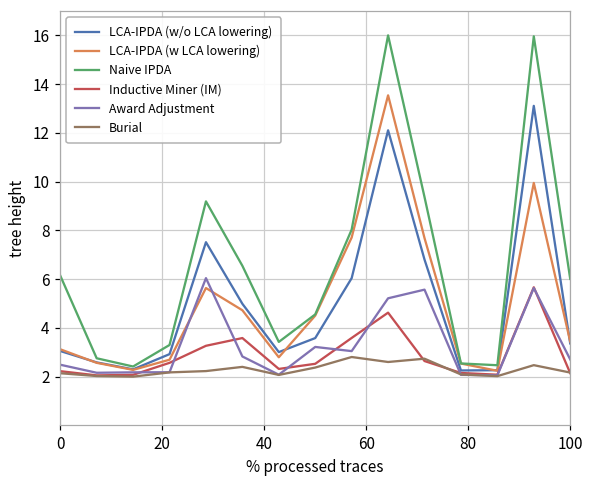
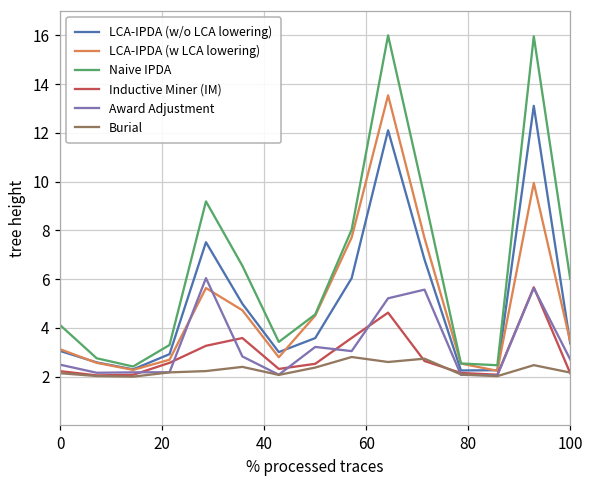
Naive IPDA, 0: 6.1 -> 4.1
